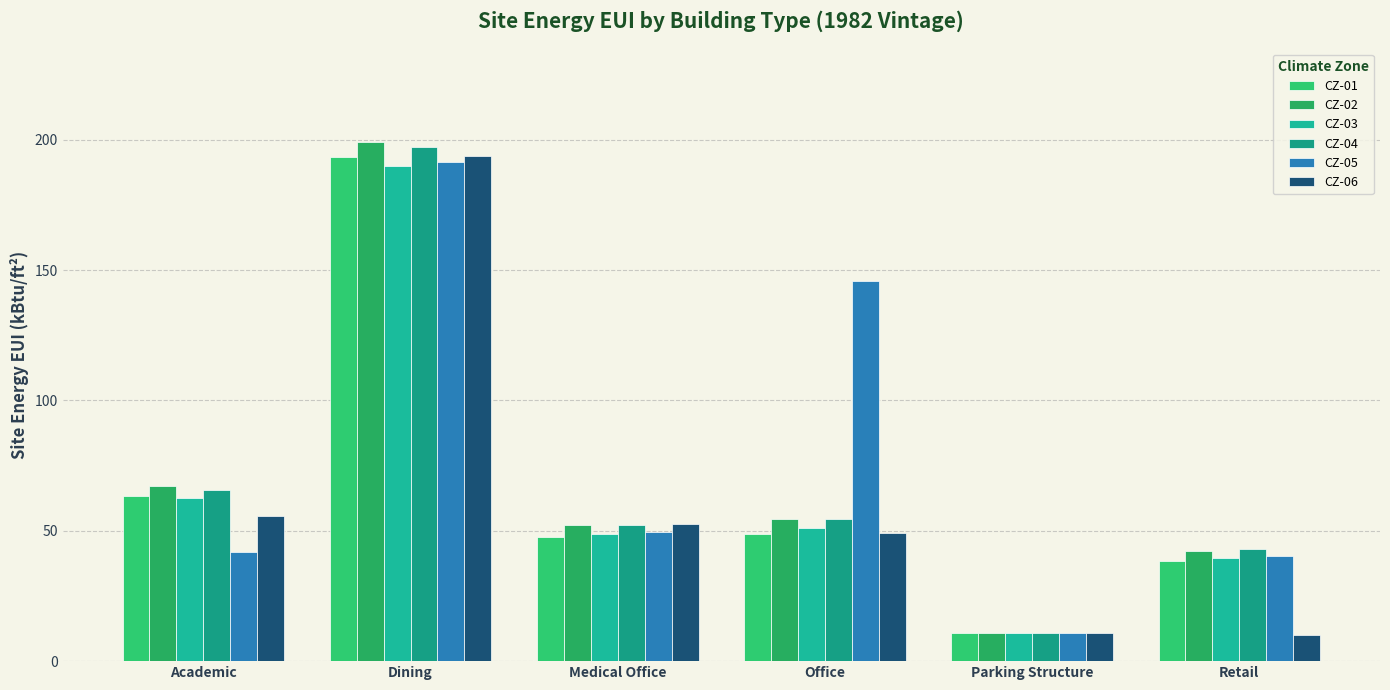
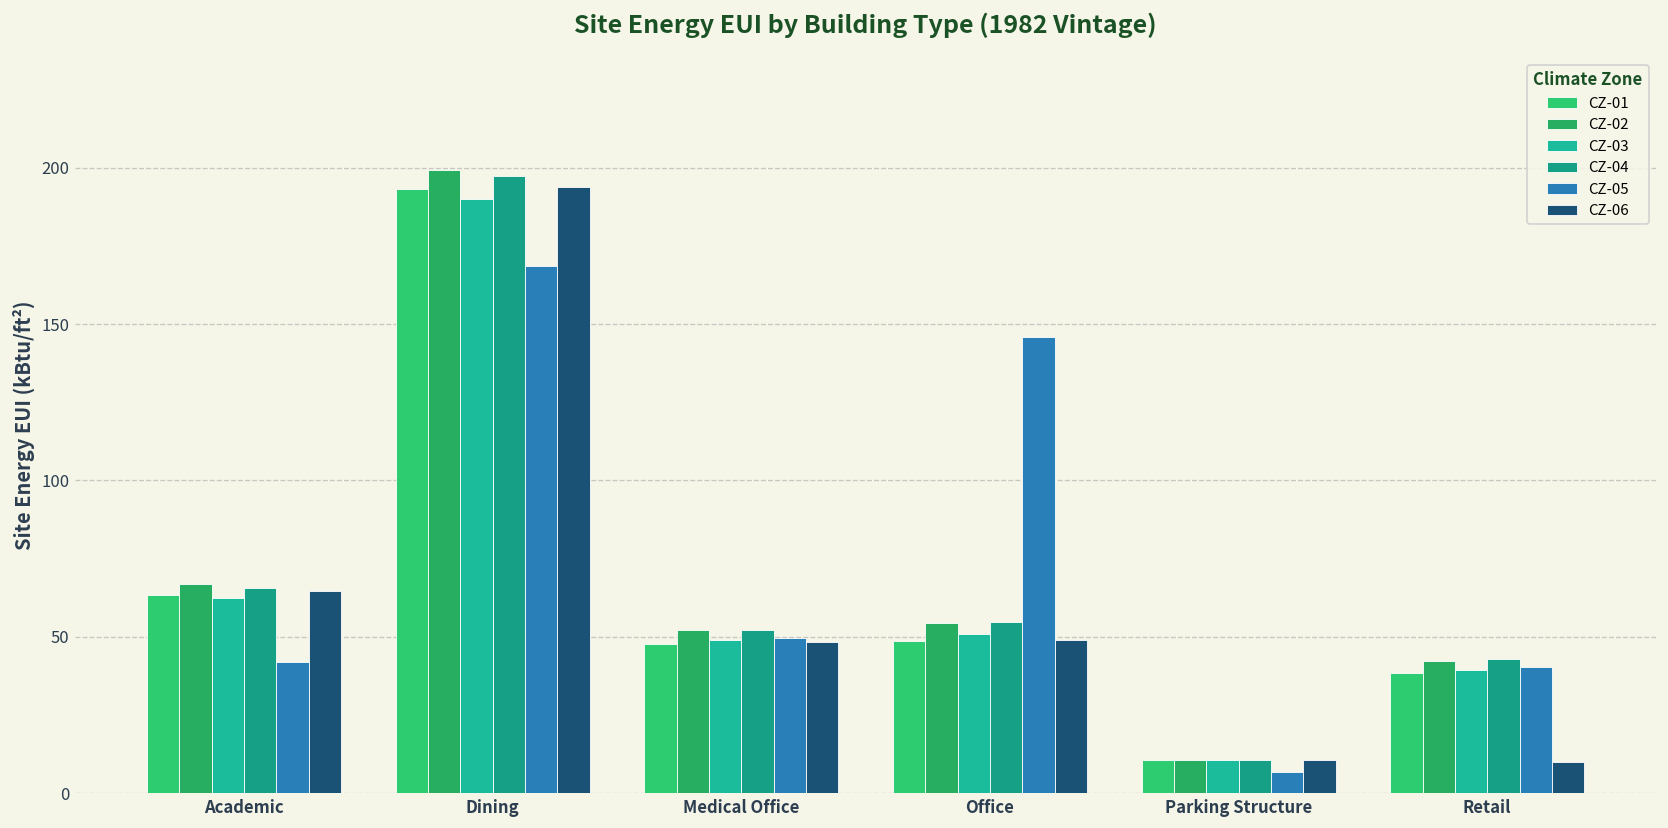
CZ-06, Academic: 56 -> 65
CZ-05, Dining: 191 -> 168
CZ-06, Medical Office: 53 -> 48
CZ-05, Parking Structure: 11 -> 7
